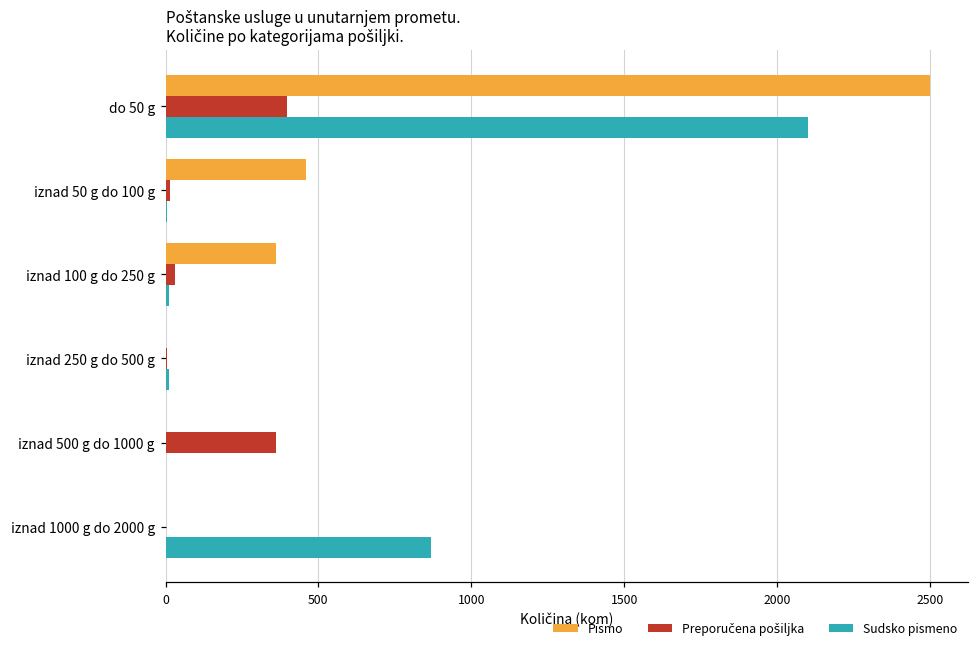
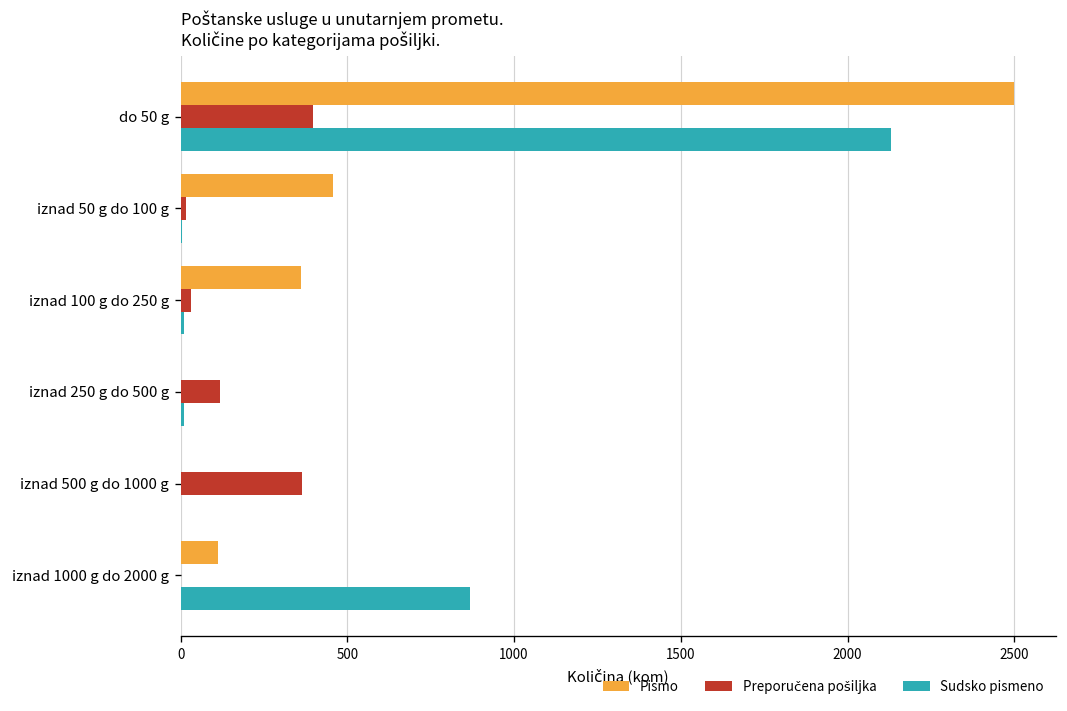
Sudsko pismeno, do 50 g: 2100 -> 2130
Preporučena pošiljka, iznad 250 g do 500 g: 10 -> 120
Pismo, iznad 1000 g do 2000 g: 0 -> 110
